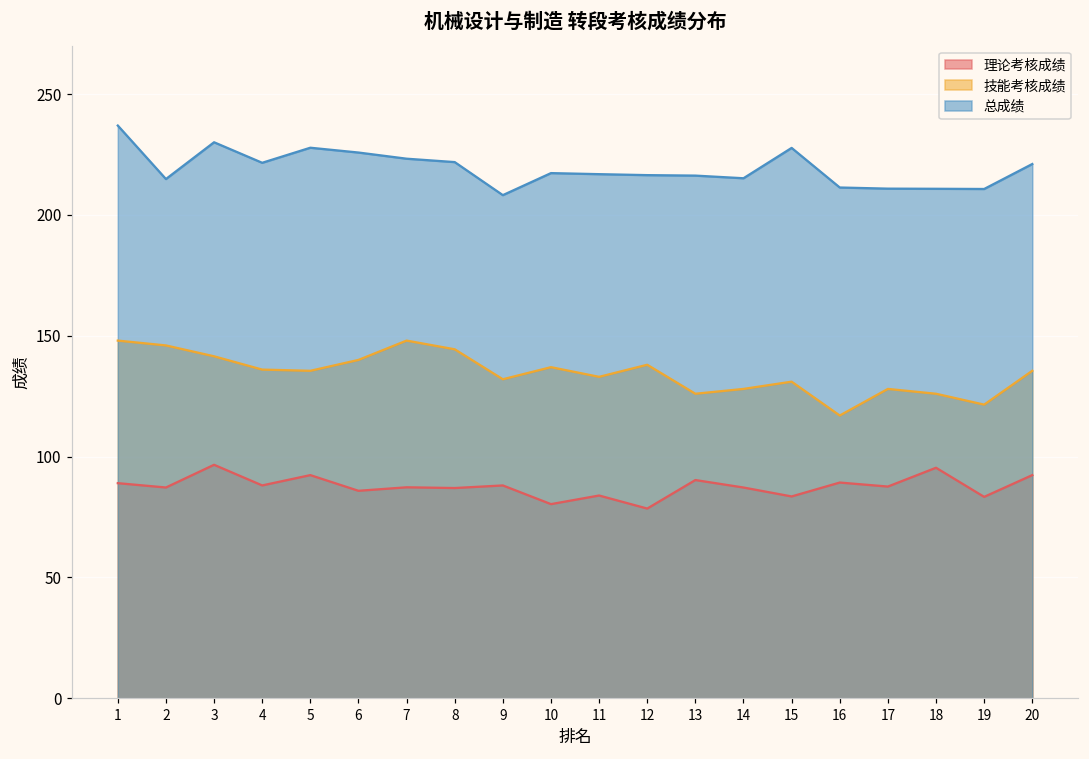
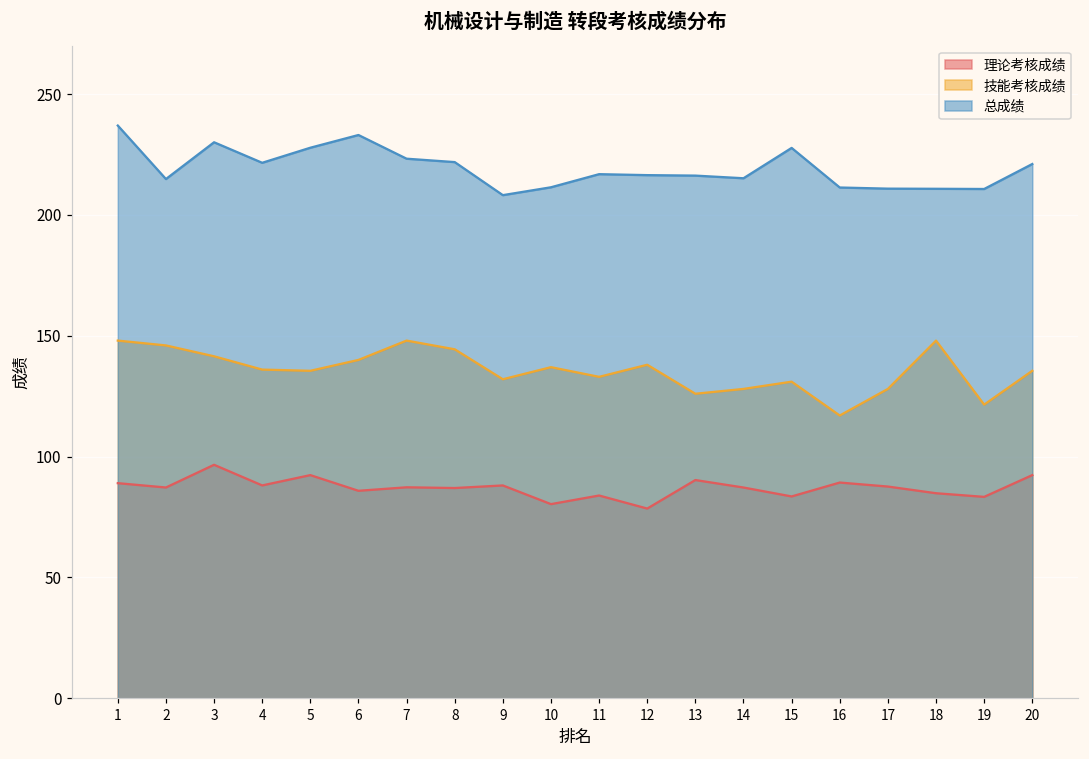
总成绩, 6: 226 -> 233
总成绩, 10: 217 -> 211
理论考核成绩, 18: 95 -> 85
技能考核成绩, 18: 126 -> 148
